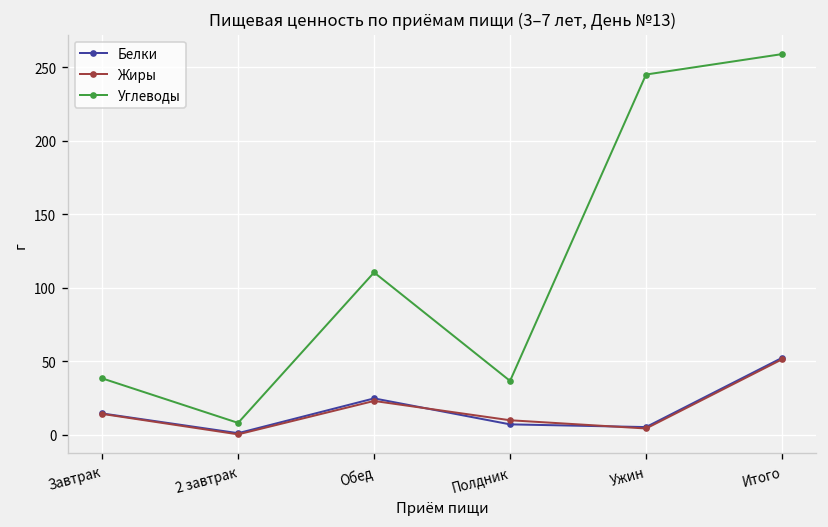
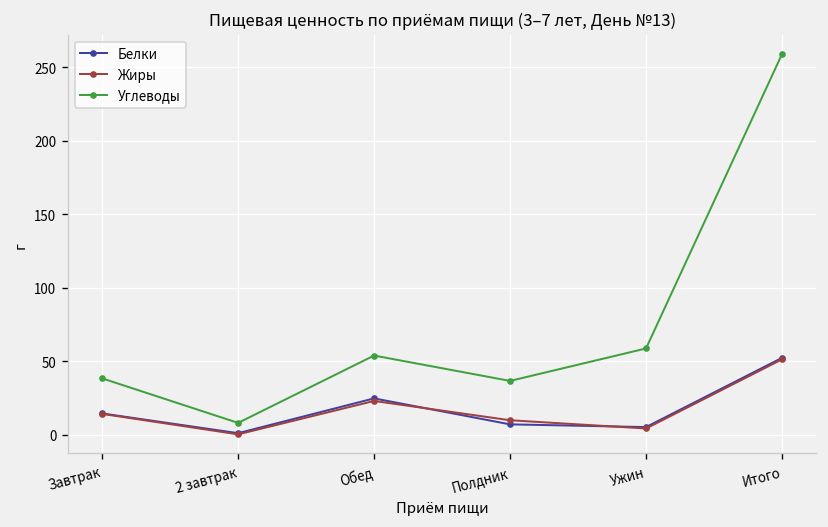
Углеводы, Обед: 110 -> 54
Углеводы, Ужин: 245 -> 59
